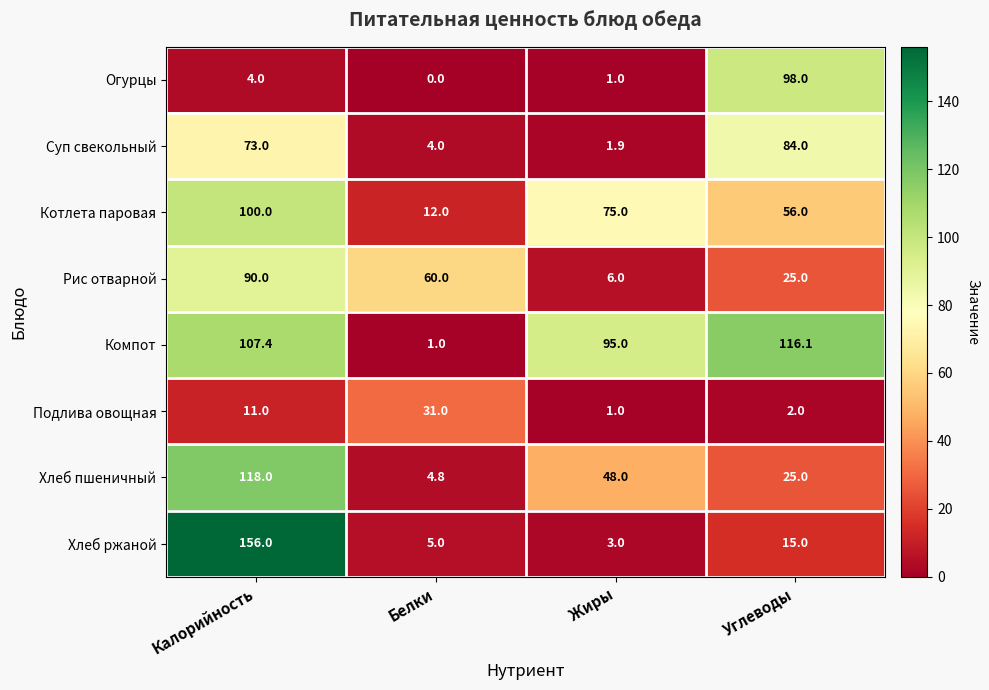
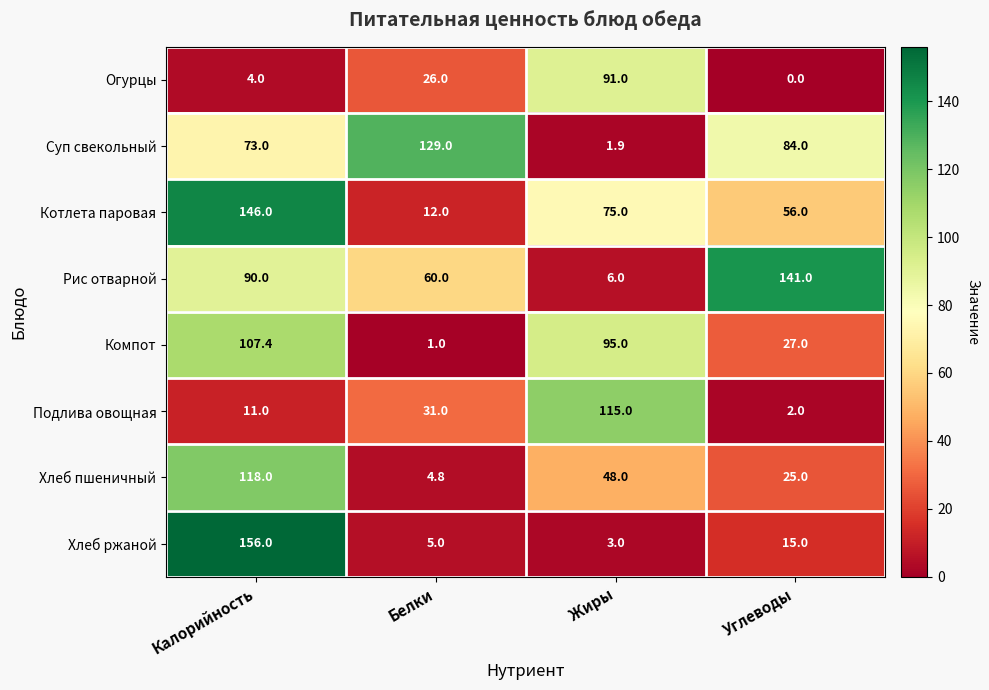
Огурцы, Белки: 0.0 -> 26.0
Огурцы, Жиры: 1.0 -> 91.0
Огурцы, Углеводы: 98.0 -> 0.0
Суп свекольный, Белки: 4.0 -> 129.0
Котлета паровая, Калорийность: 100.0 -> 146.0
Рис отварной, Углеводы: 25.0 -> 141.0
Компот, Углеводы: 116.1 -> 27.0
Подлива овощная, Жиры: 1.0 -> 115.0
